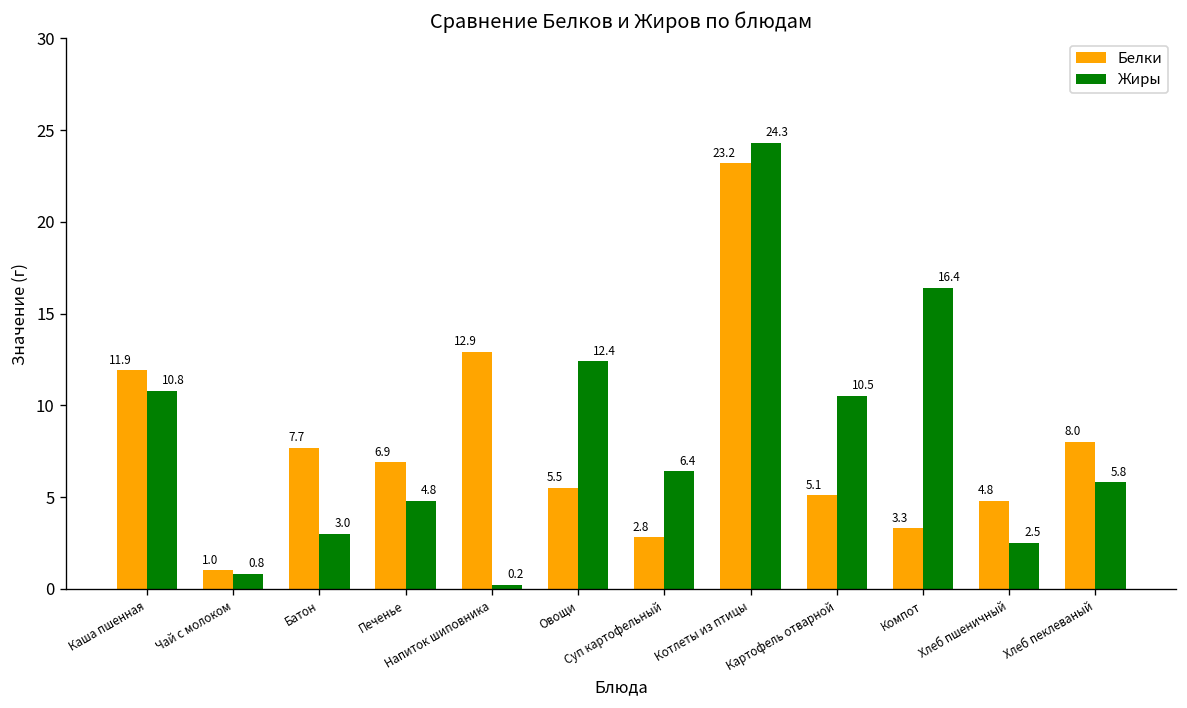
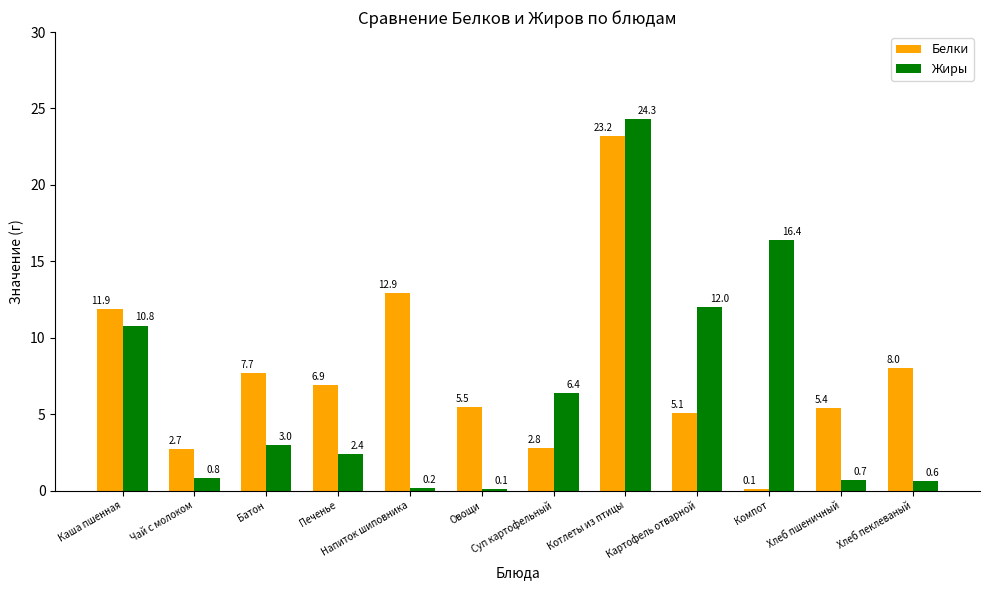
Белки, Чай с молоком: 1.0 -> 2.7
Жиры, Печенье: 4.8 -> 2.4
Жиры, Овощи: 12.4 -> 0.1
Жиры, Картофель отварной: 10.5 -> 12.0
Белки, Компот: 3.3 -> 0.1
Белки, Хлеб пшеничный: 4.8 -> 5.4
Жиры, Хлеб пшеничный: 2.5 -> 0.7
Жиры, Хлеб пеклеваный: 5.8 -> 0.6
